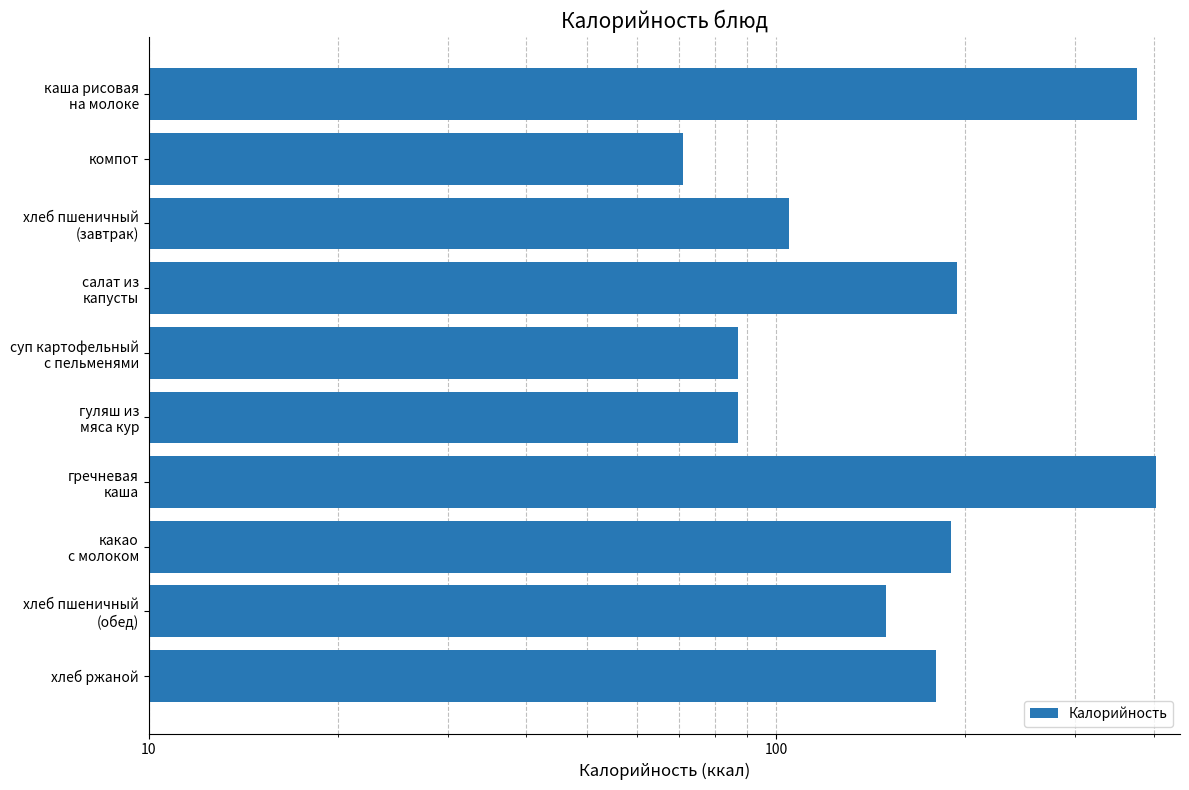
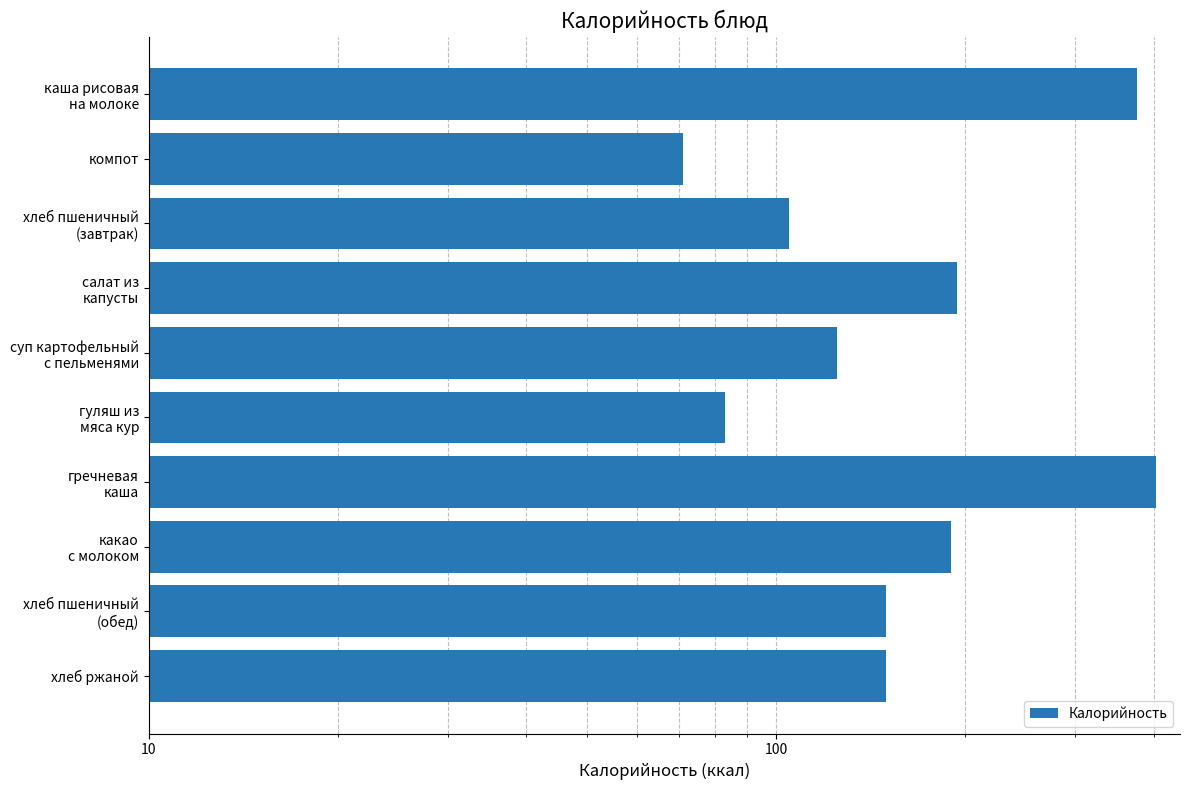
суп картофельный с пельменями: 87 -> 125
гуляш из мяса кур: 87 -> 83
хлеб ржаной: 180 -> 150
